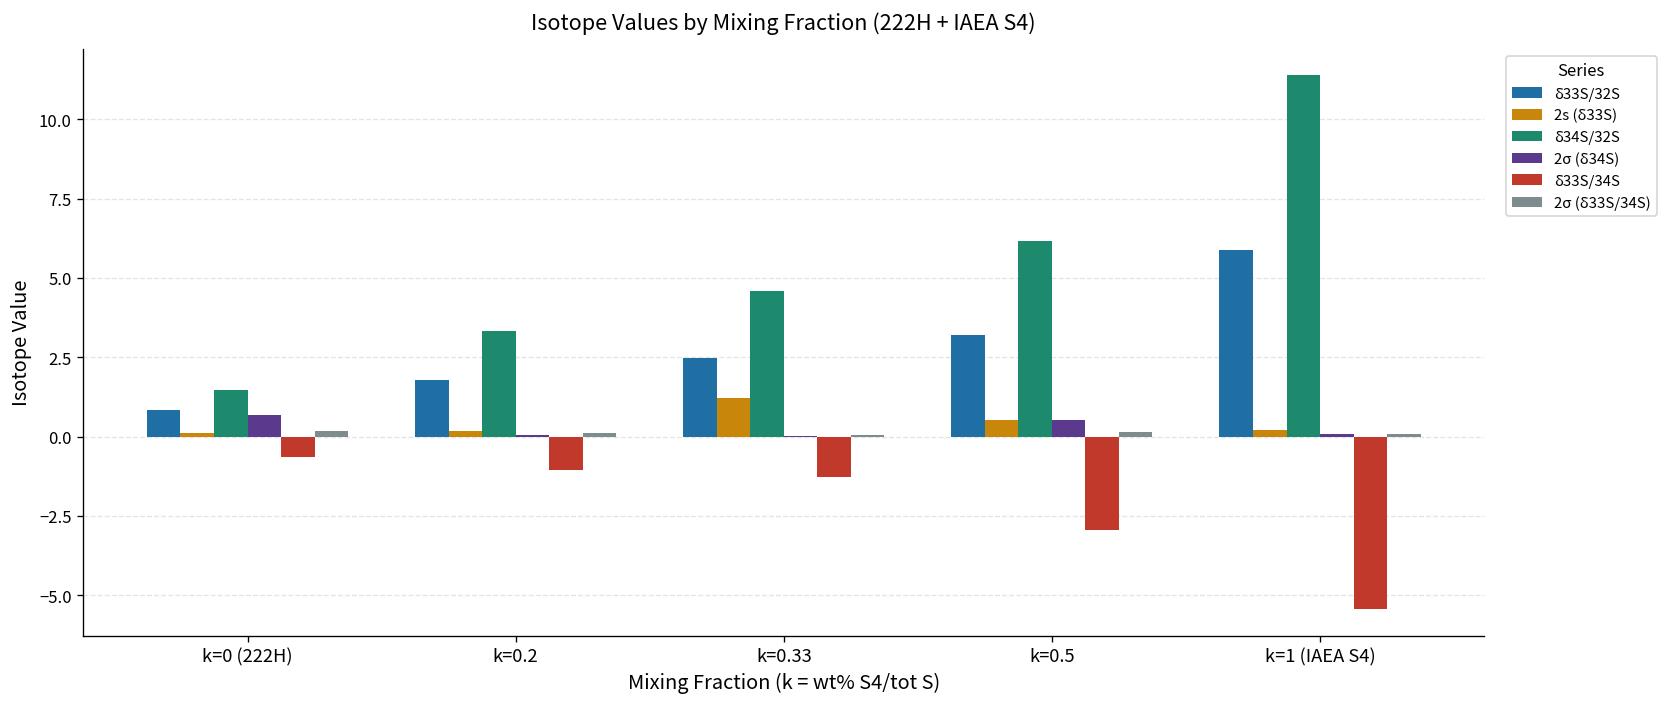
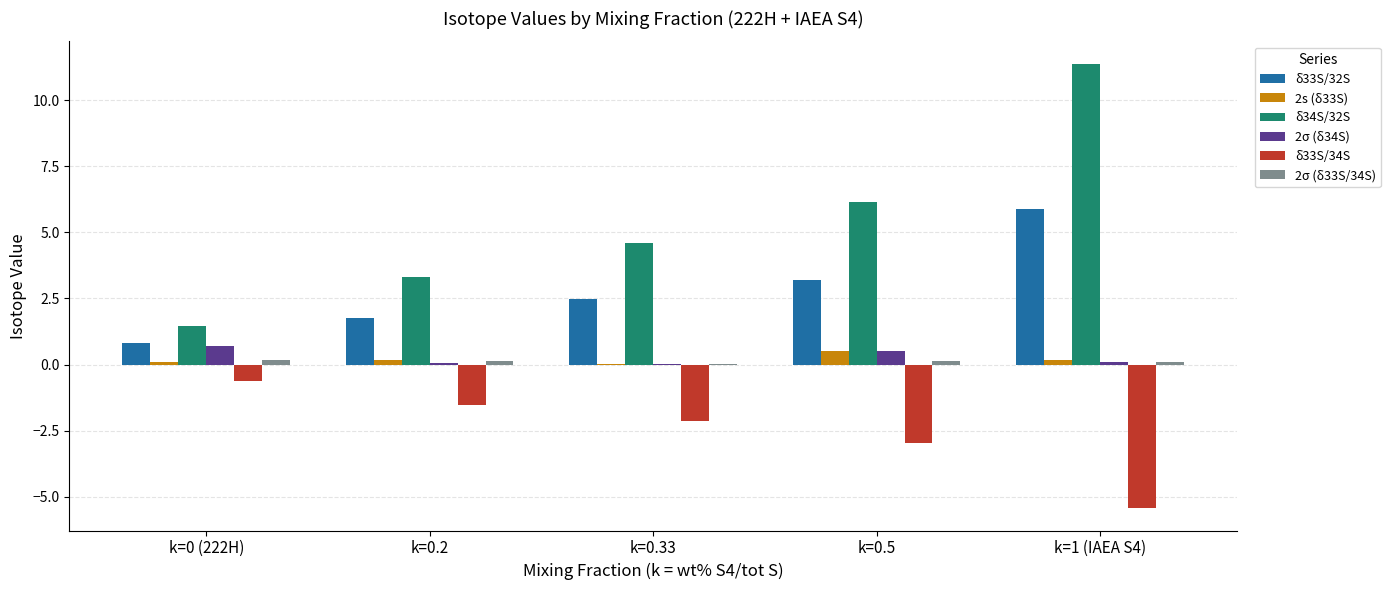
δ33S/34S, k=0.2: -1.1 -> -1.5
2s (δ33S), k=0.33: 1.2 -> 0.0
δ33S/34S, k=0.33: -1.3 -> -2.1
